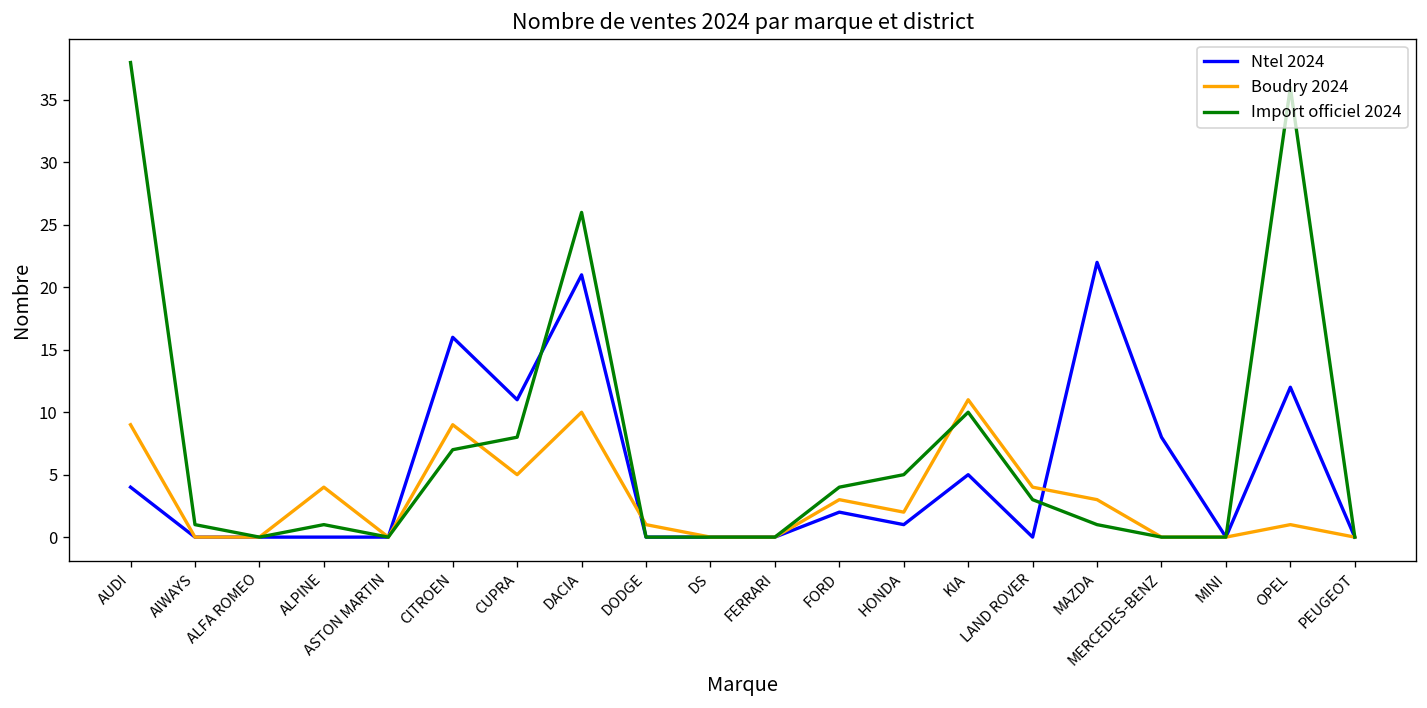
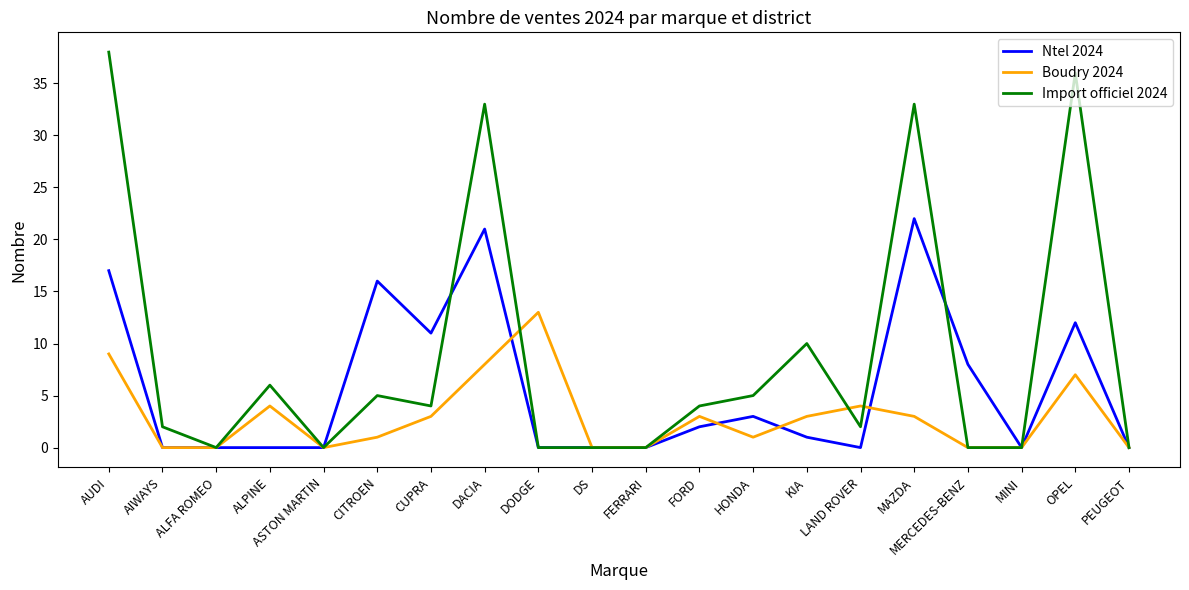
Ntel 2024, AUDI: 4 -> 17
Import officiel 2024, AIWAYS: 1 -> 2
Import officiel 2024, ALPINE: 1 -> 6
Boudry 2024, CITROEN: 9 -> 1
Import officiel 2024, CITROEN: 7 -> 5
Boudry 2024, CUPRA: 5 -> 3
Import officiel 2024, CUPRA: 8 -> 4
Boudry 2024, DACIA: 10 -> 8
Import officiel 2024, DACIA: 26 -> 33
Boudry 2024, DODGE: 1 -> 13
Ntel 2024, HONDA: 1 -> 3
Boudry 2024, HONDA: 2 -> 1
Ntel 2024, KIA: 5 -> 1
Boudry 2024, KIA: 11 -> 3
Import officiel 2024, LAND ROVER: 3 -> 2
Import officiel 2024, MAZDA: 1 -> 33
Boudry 2024, OPEL: 1 -> 7
